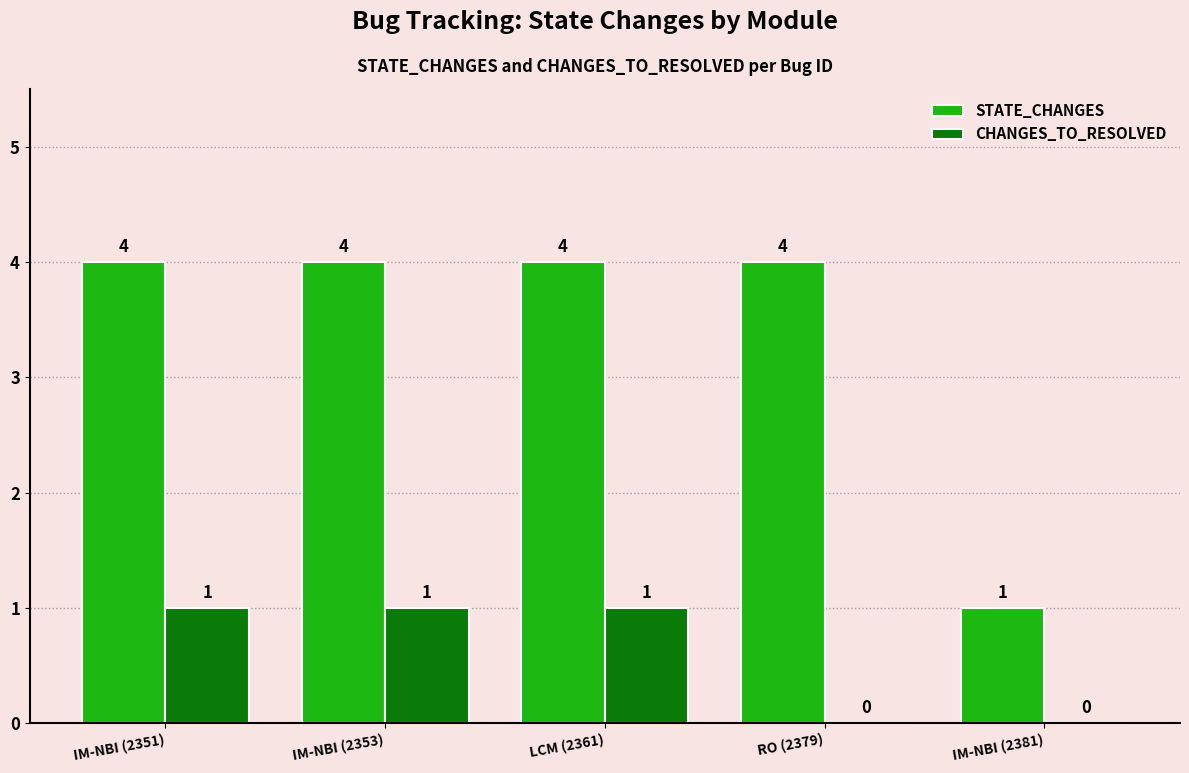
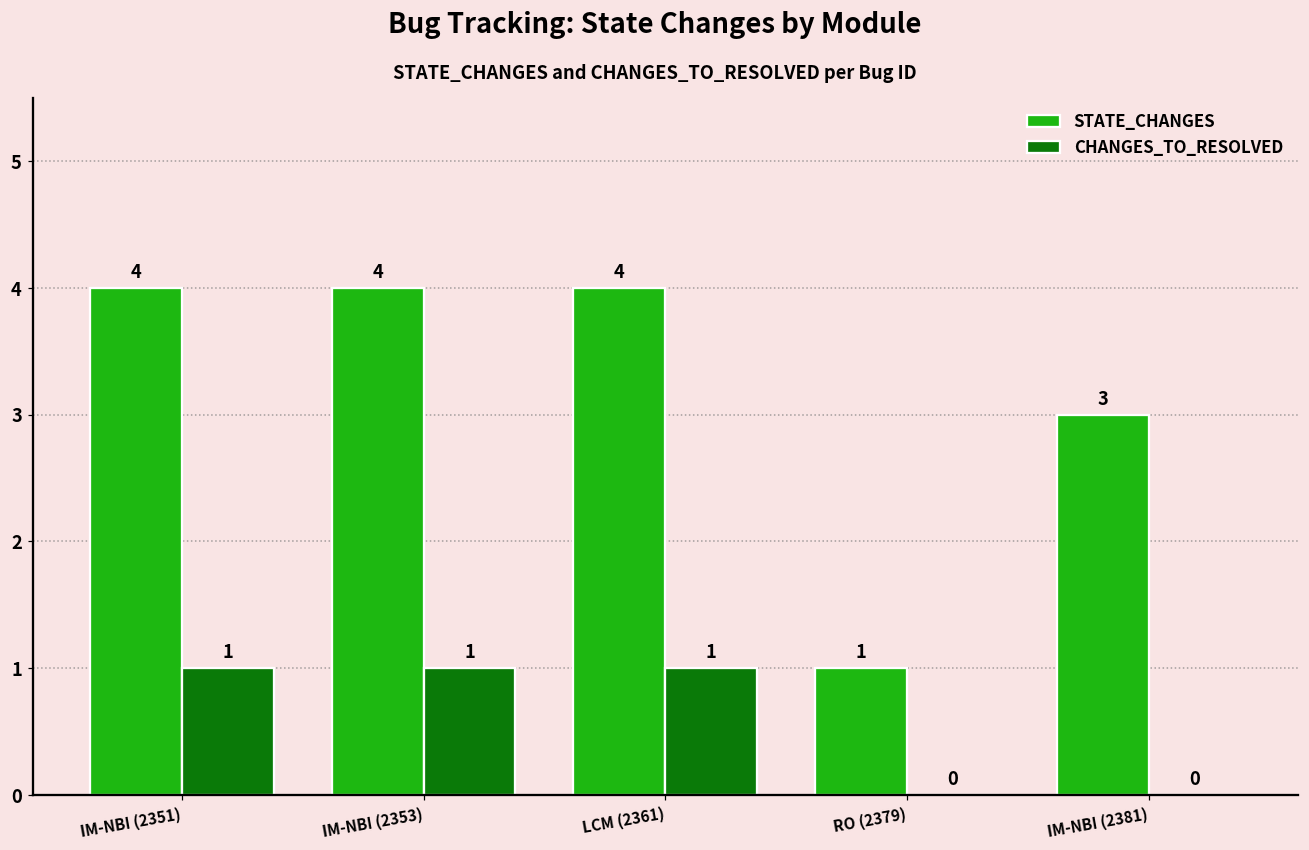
STATE_CHANGES, RO (2379): 4 -> 1
STATE_CHANGES, IM-NBI (2381): 1 -> 3
